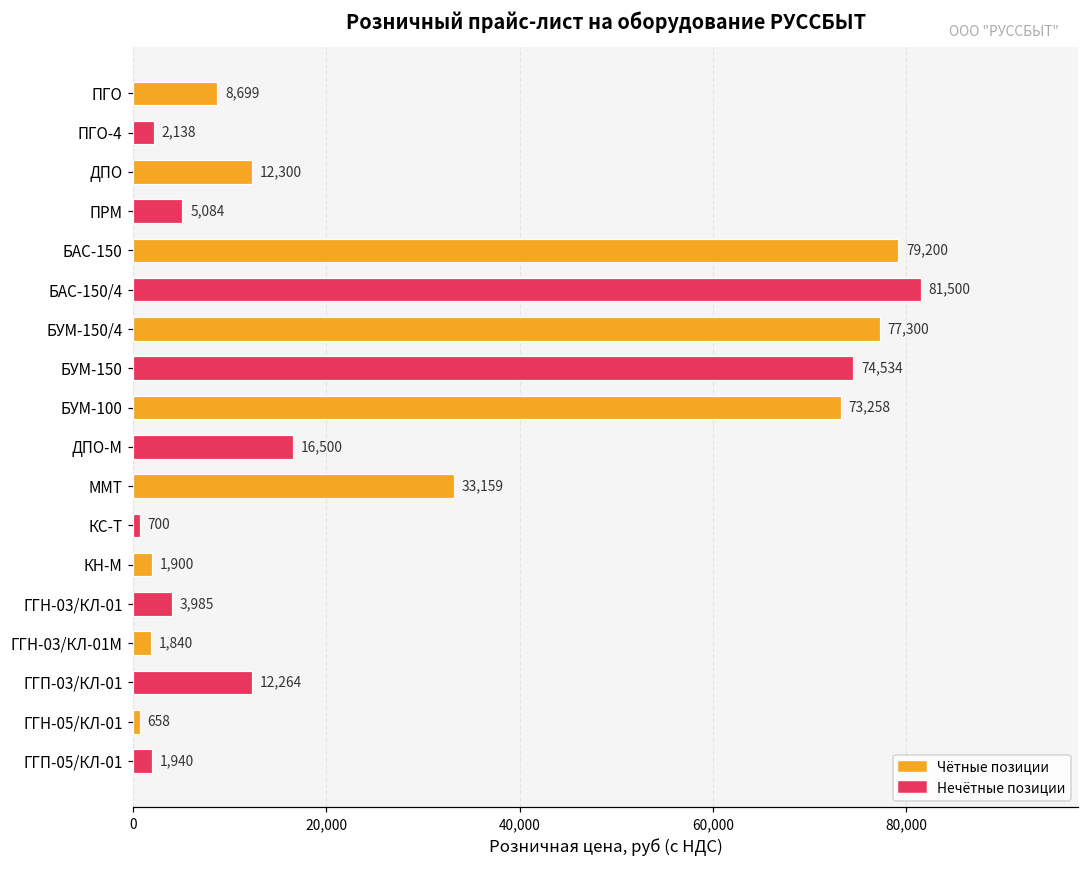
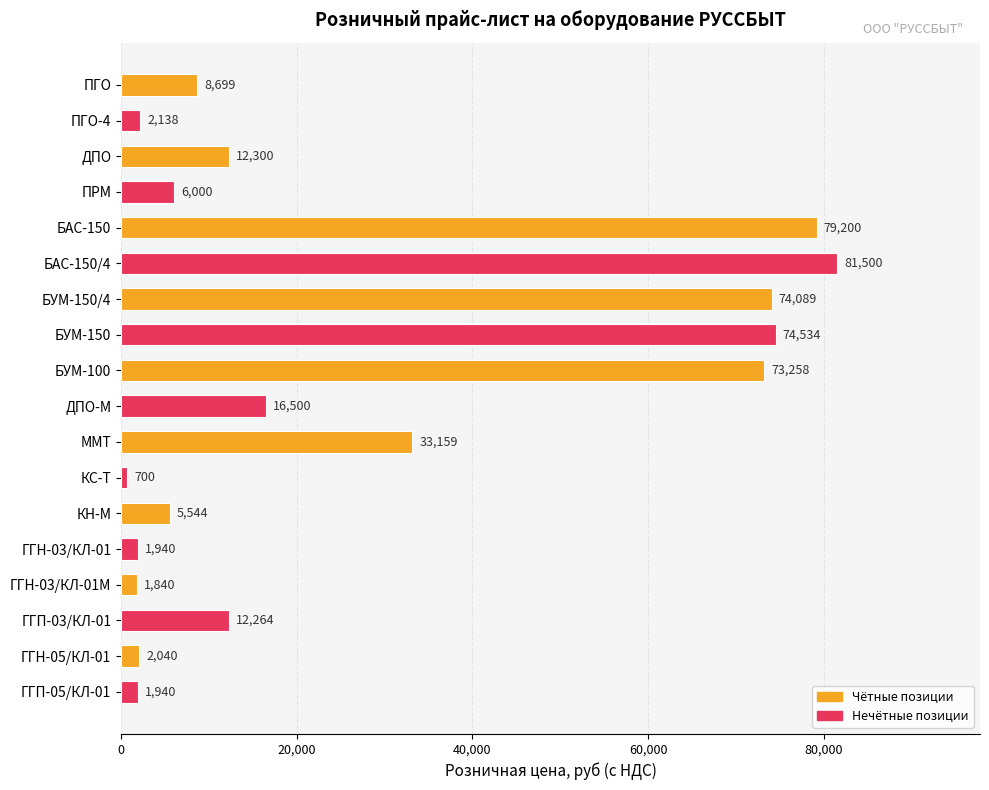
ПРМ: 5,084 -> 6,000
БУМ-150/4: 77,300 -> 74,089
КН-М: 1,900 -> 5,544
ГГН-03/КЛ-01: 3,985 -> 1,940
ГГН-05/КЛ-01: 658 -> 2,040
